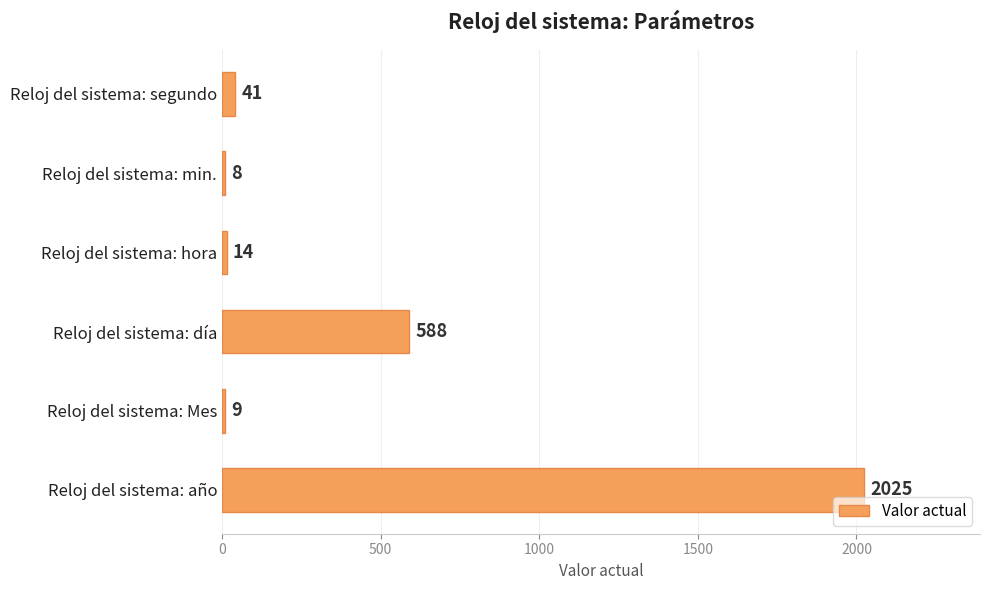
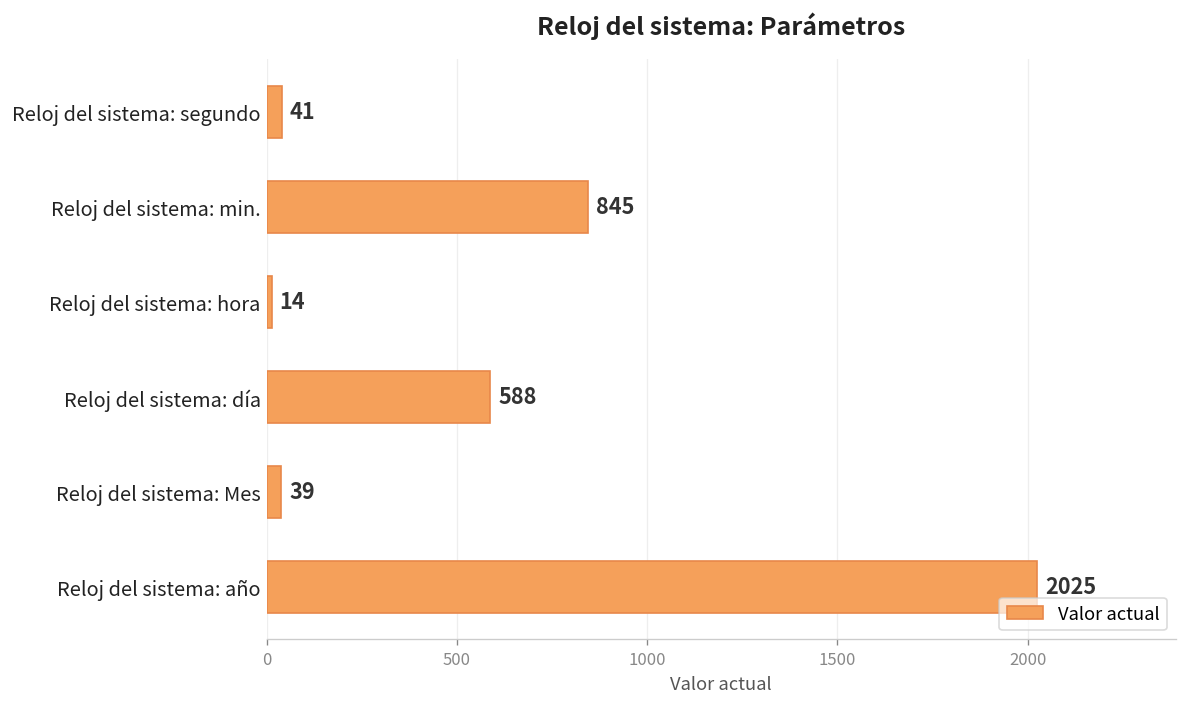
Reloj del sistema: min.: 8 -> 845
Reloj del sistema: Mes: 9 -> 39
